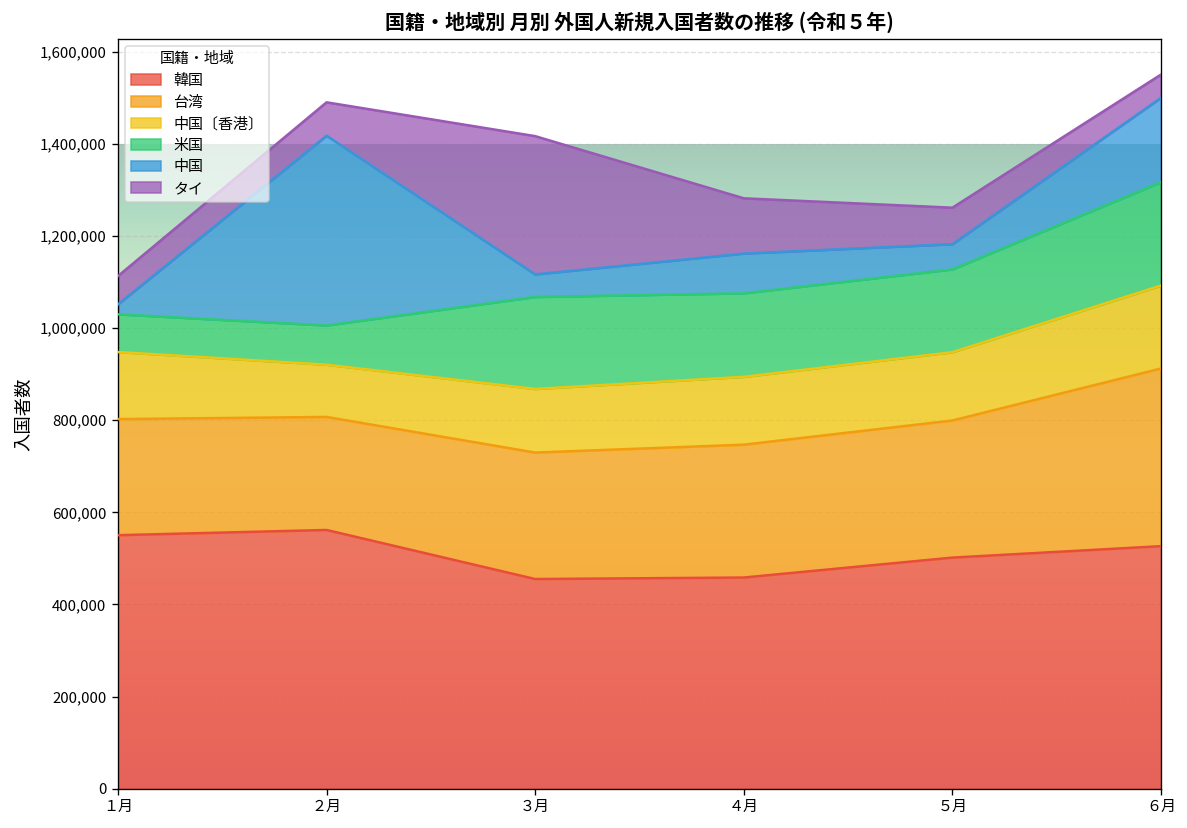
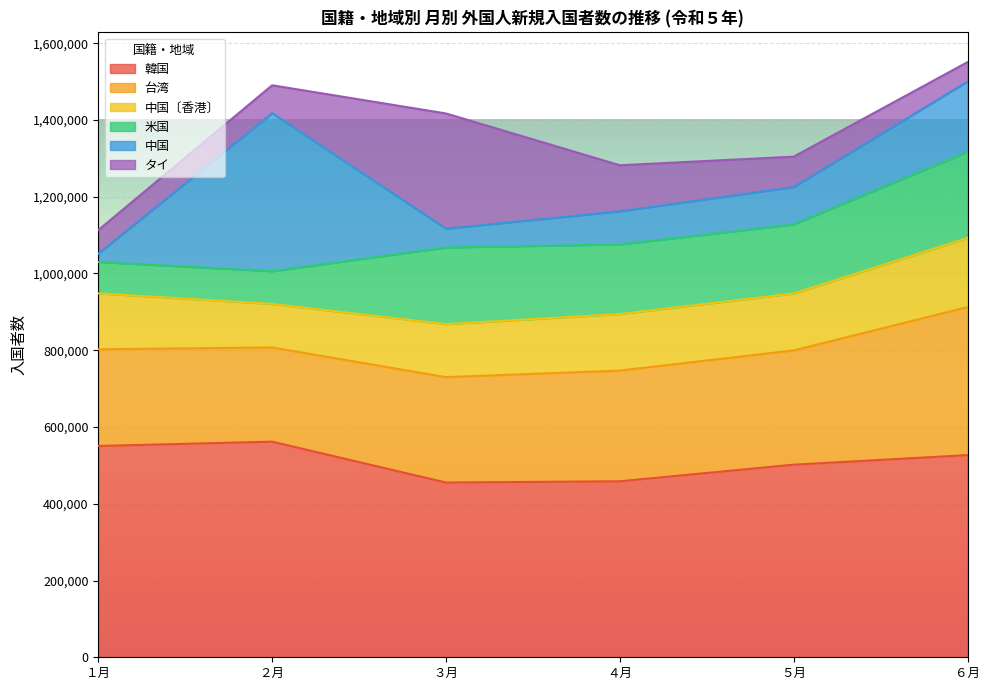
中国, ５月: 50,000 -> 100,000
